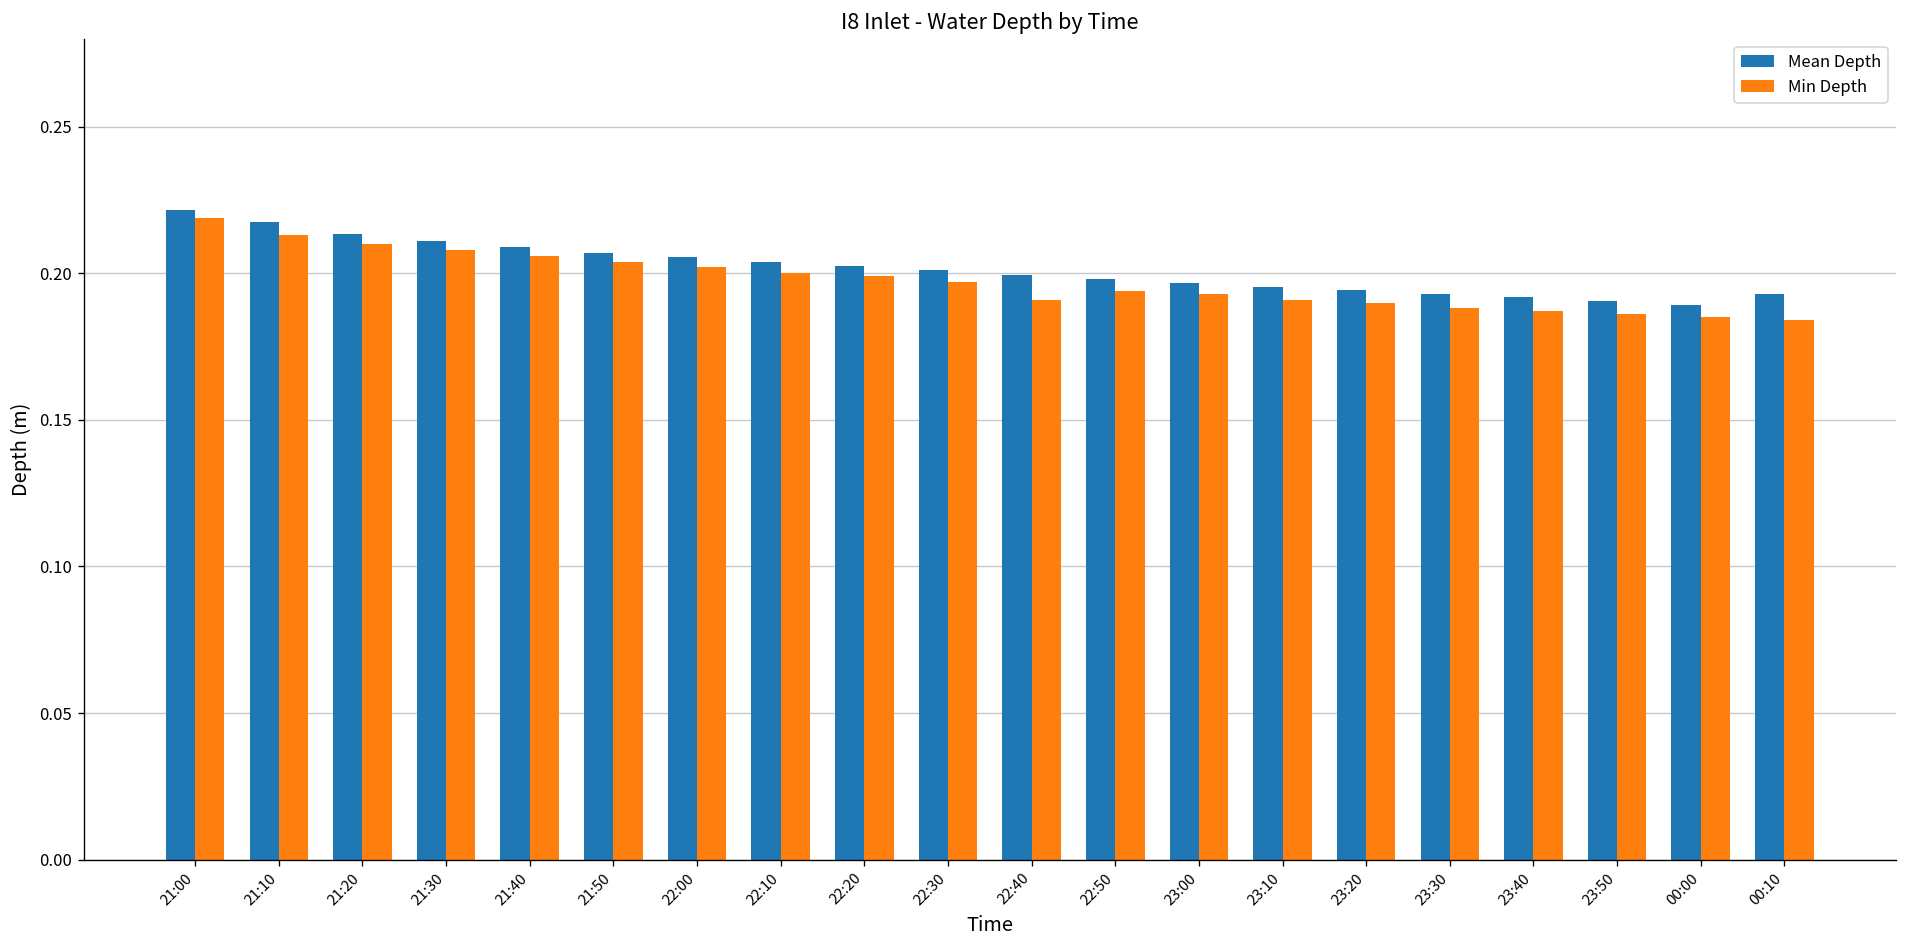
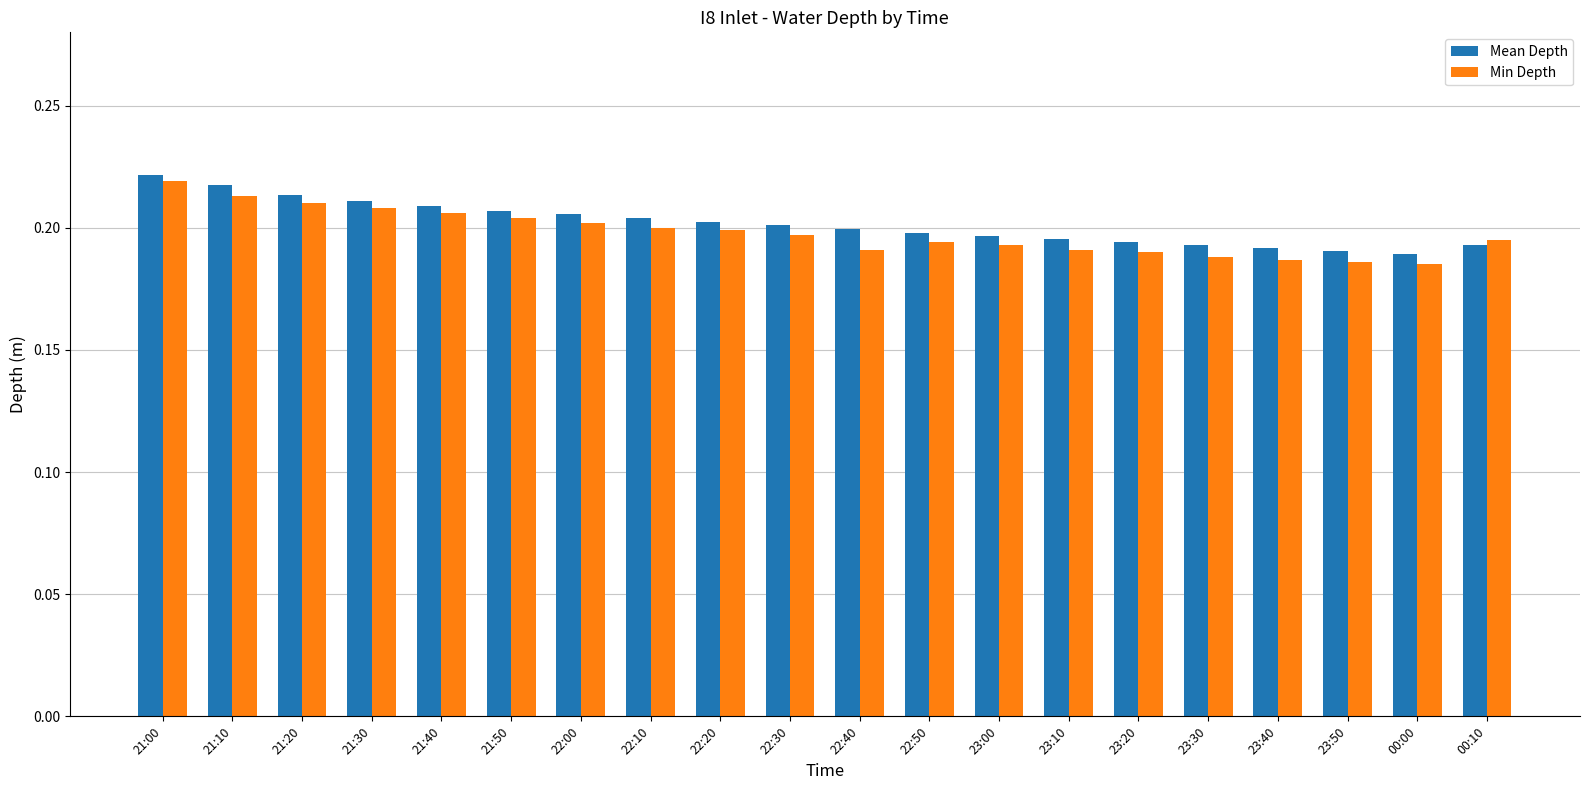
Min Depth, 00:10: 0.184 -> 0.195
